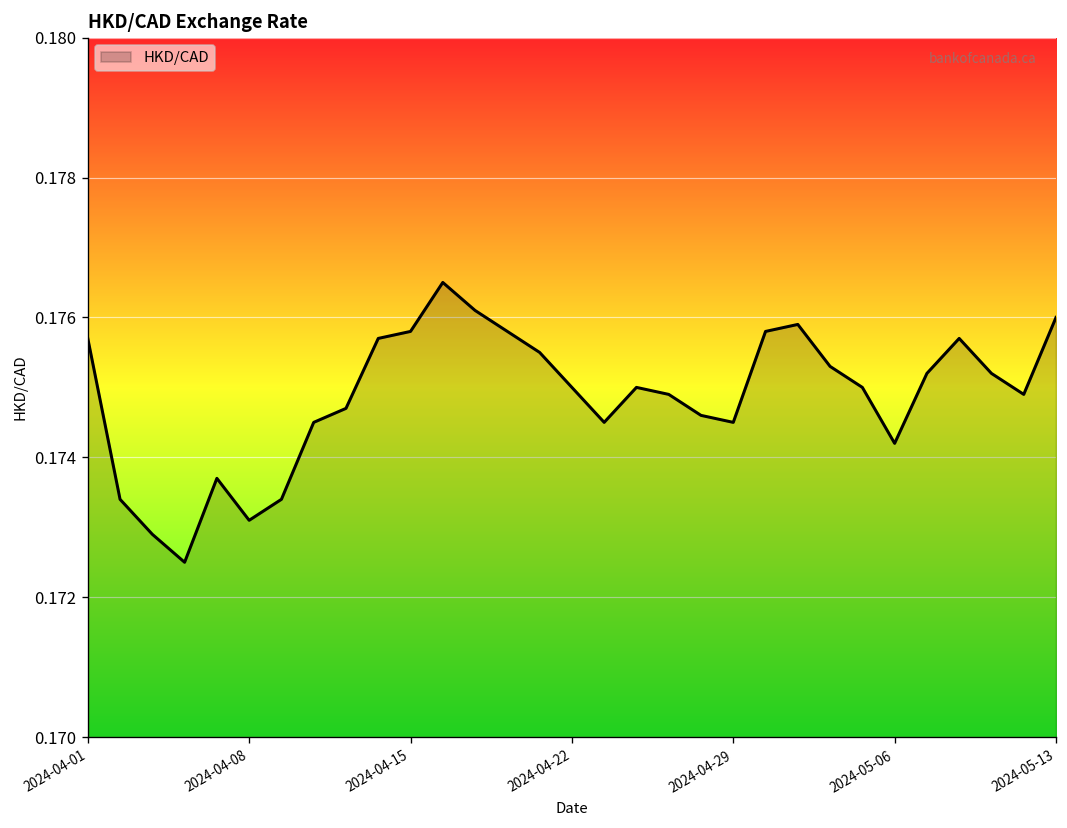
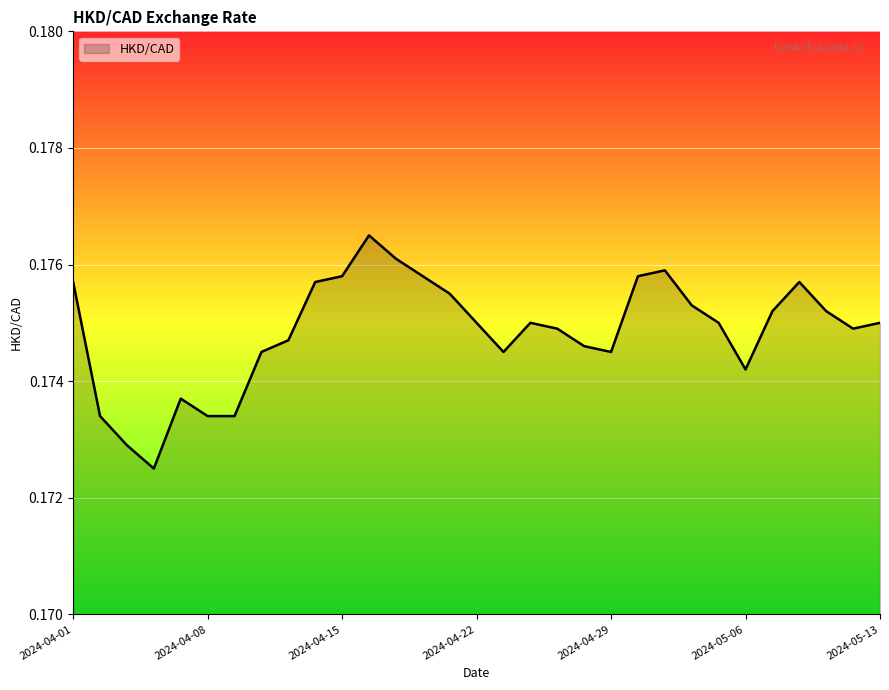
2024-04-08: 0.1731 -> 0.1734
2024-05-13: 0.176 -> 0.175
